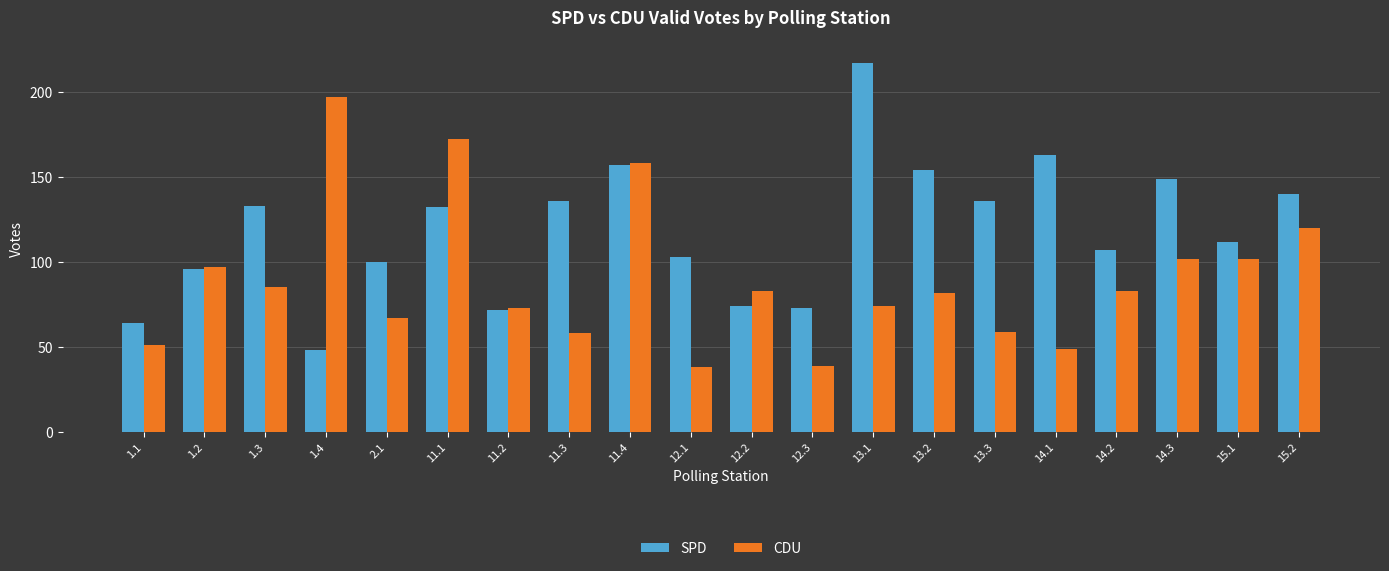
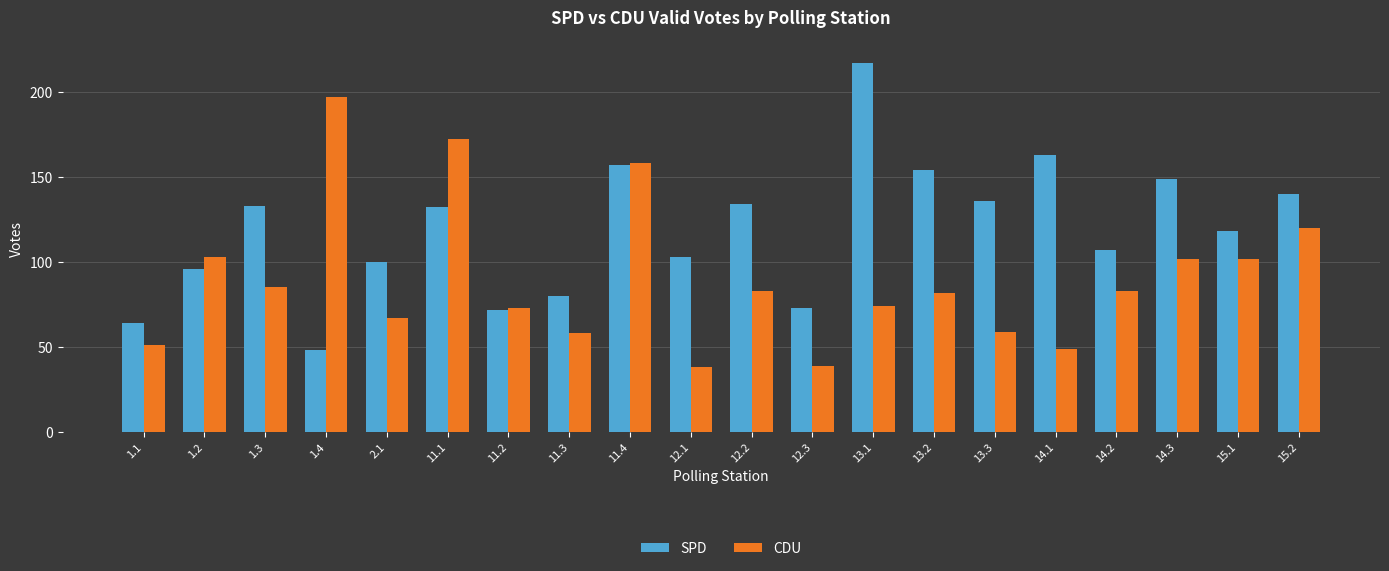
CDU, 1.2: 97 -> 103
SPD, 11.3: 136 -> 80
SPD, 12.2: 74 -> 134
SPD, 15.1: 112 -> 118
